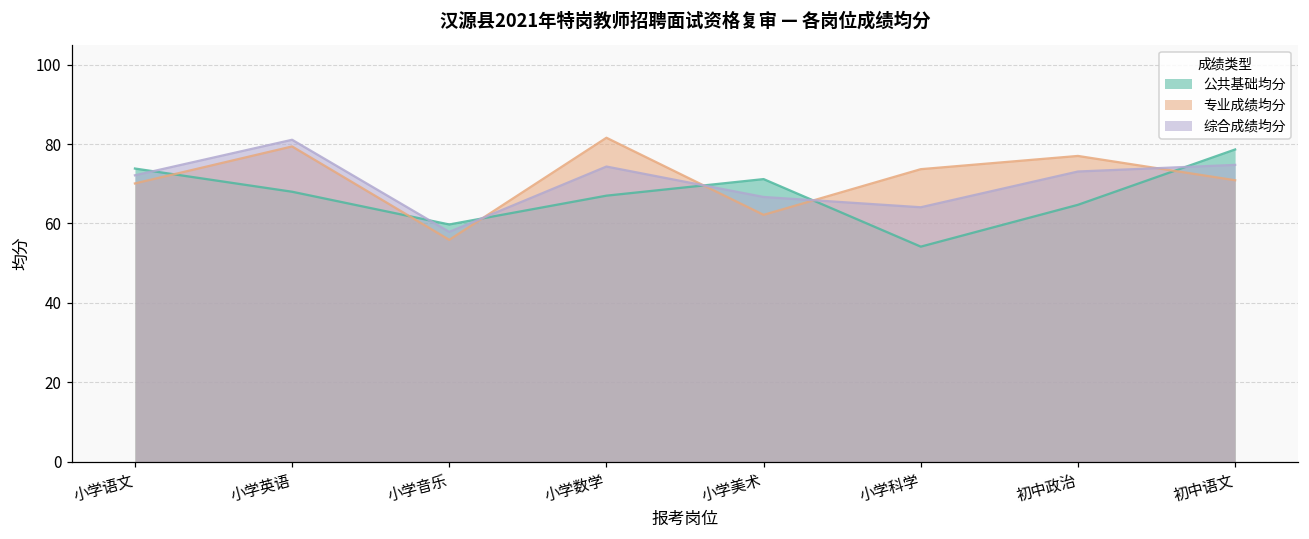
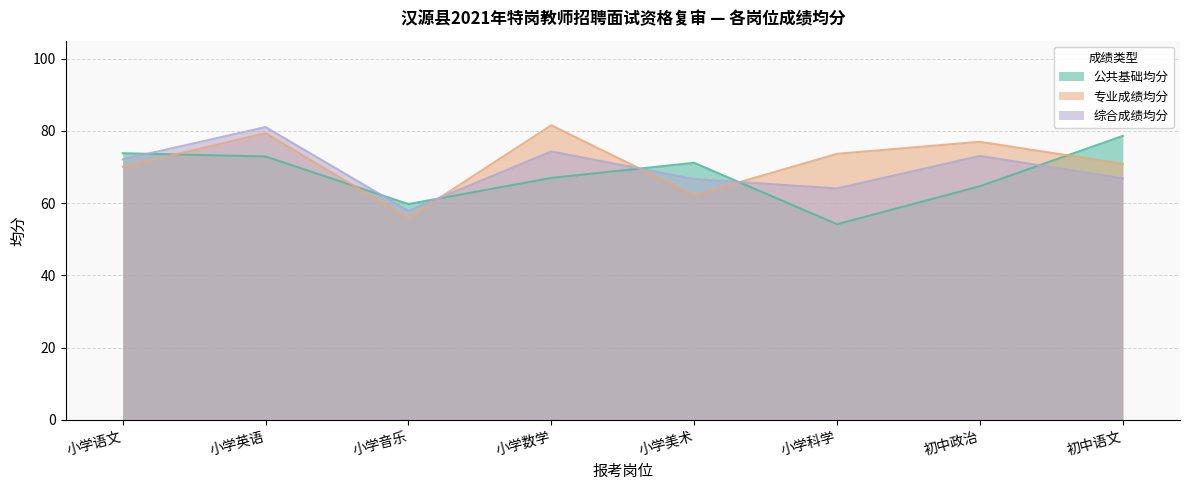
公共基础均分, 小学英语: 68 -> 73
综合成绩均分, 初中语文: 75 -> 67
